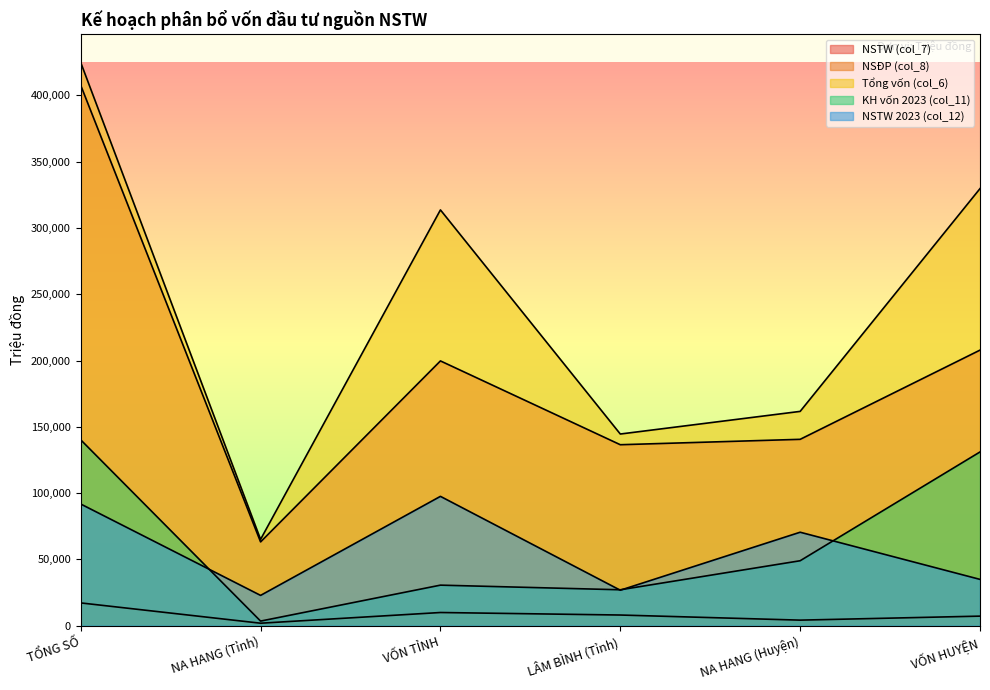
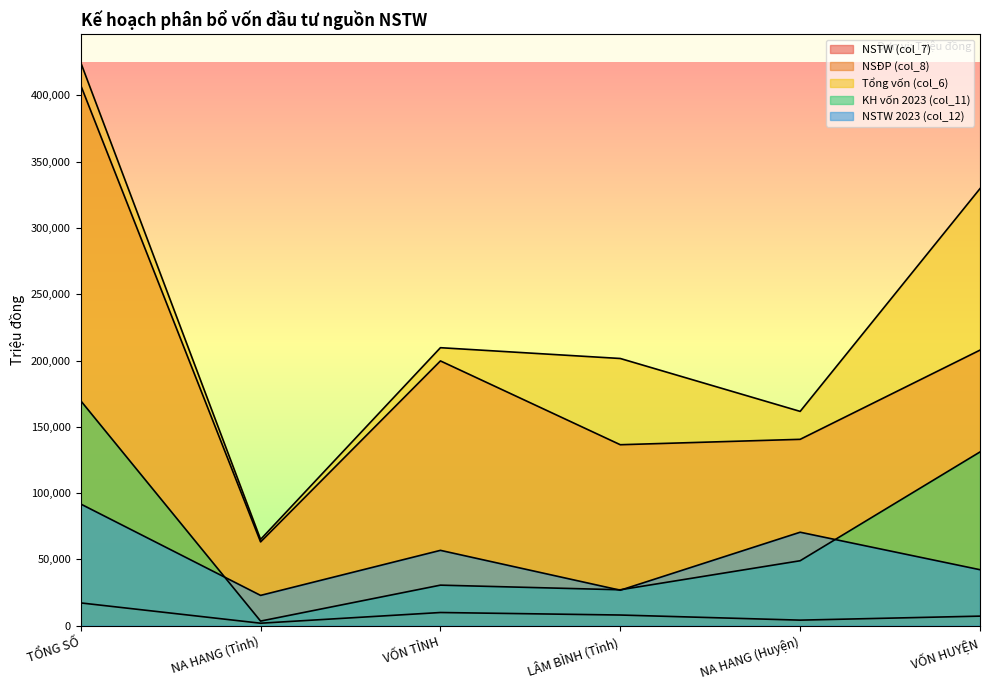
KH vốn 2023 (col_11), TỔNG SỐ: 140,000 -> 170,000
Tổng vốn (col_6), VỐN TỈNH: 314,000 -> 210,000
NSTW 2023 (col_12), VỐN TỈNH: 98,000 -> 57,000
Tổng vốn (col_6), LÂM BÌNH (Tỉnh): 145,000 -> 202,000
NSTW 2023 (col_12), VỐN HUYỆN: 35,000 -> 42,000
